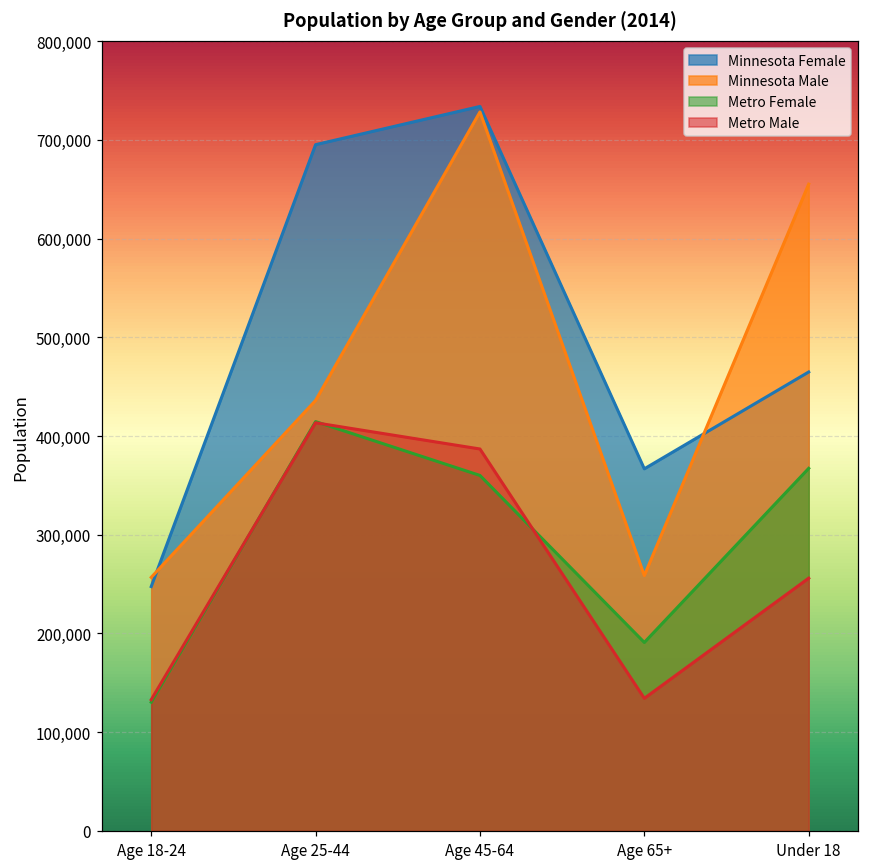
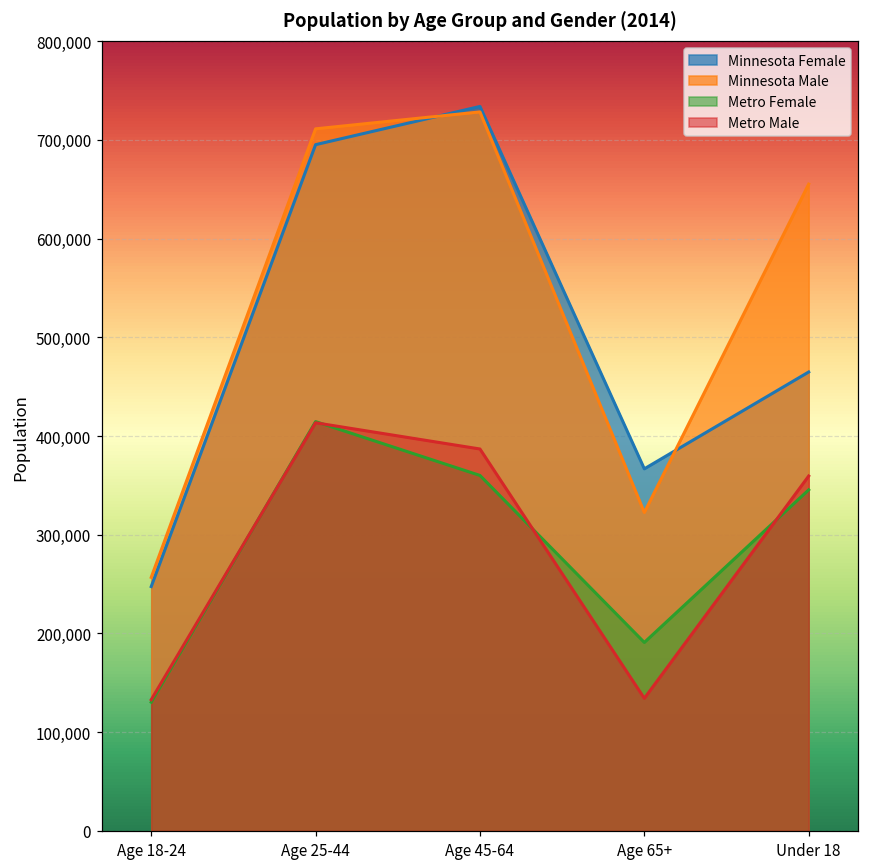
Minnesota Male, Age 25-44: 440,000 -> 710,000
Minnesota Male, Age 65+: 260,000 -> 320,000
Metro Female, Under 18: 370,000 -> 350,000
Metro Male, Under 18: 260,000 -> 360,000
